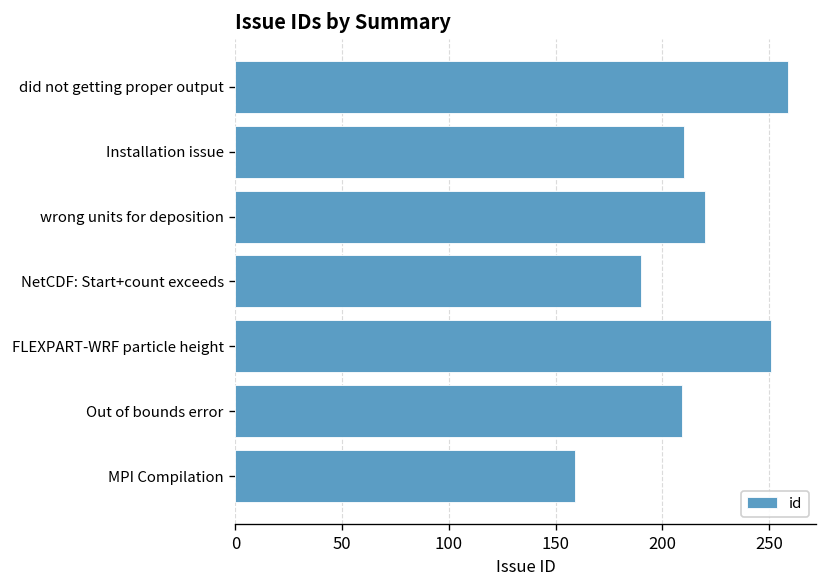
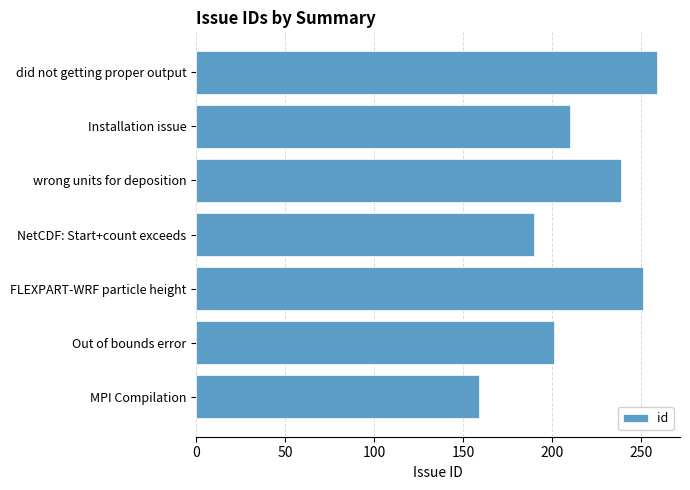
wrong units for deposition: 220 -> 239
Out of bounds error: 209 -> 201
